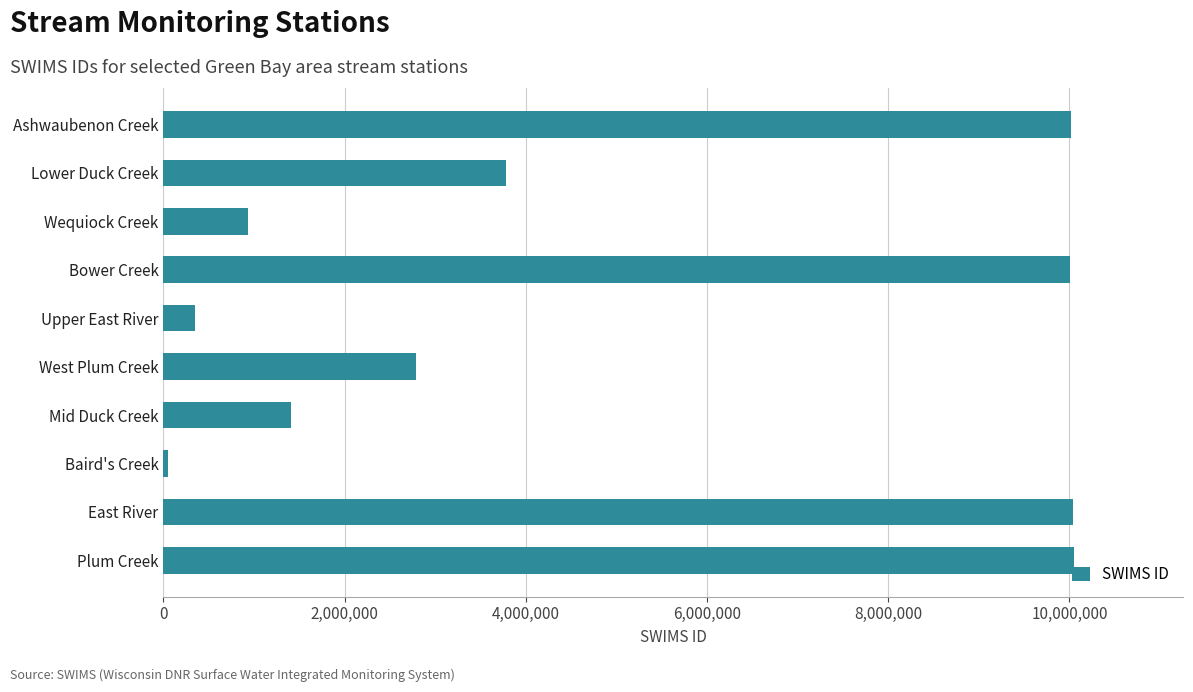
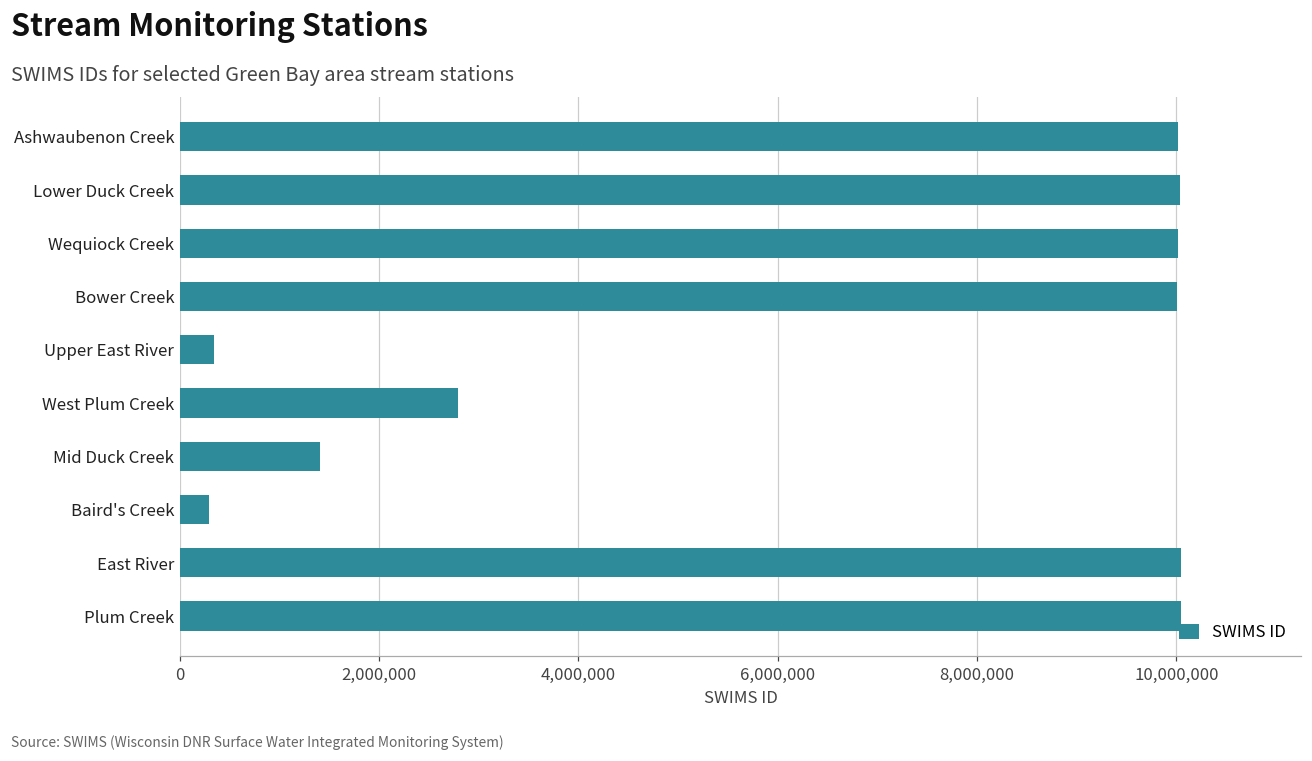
Lower Duck Creek: 3,800,000 -> 10,000,000
Wequiock Creek: 900,000 -> 10,000,000
Baird's Creek: 100,000 -> 300,000
